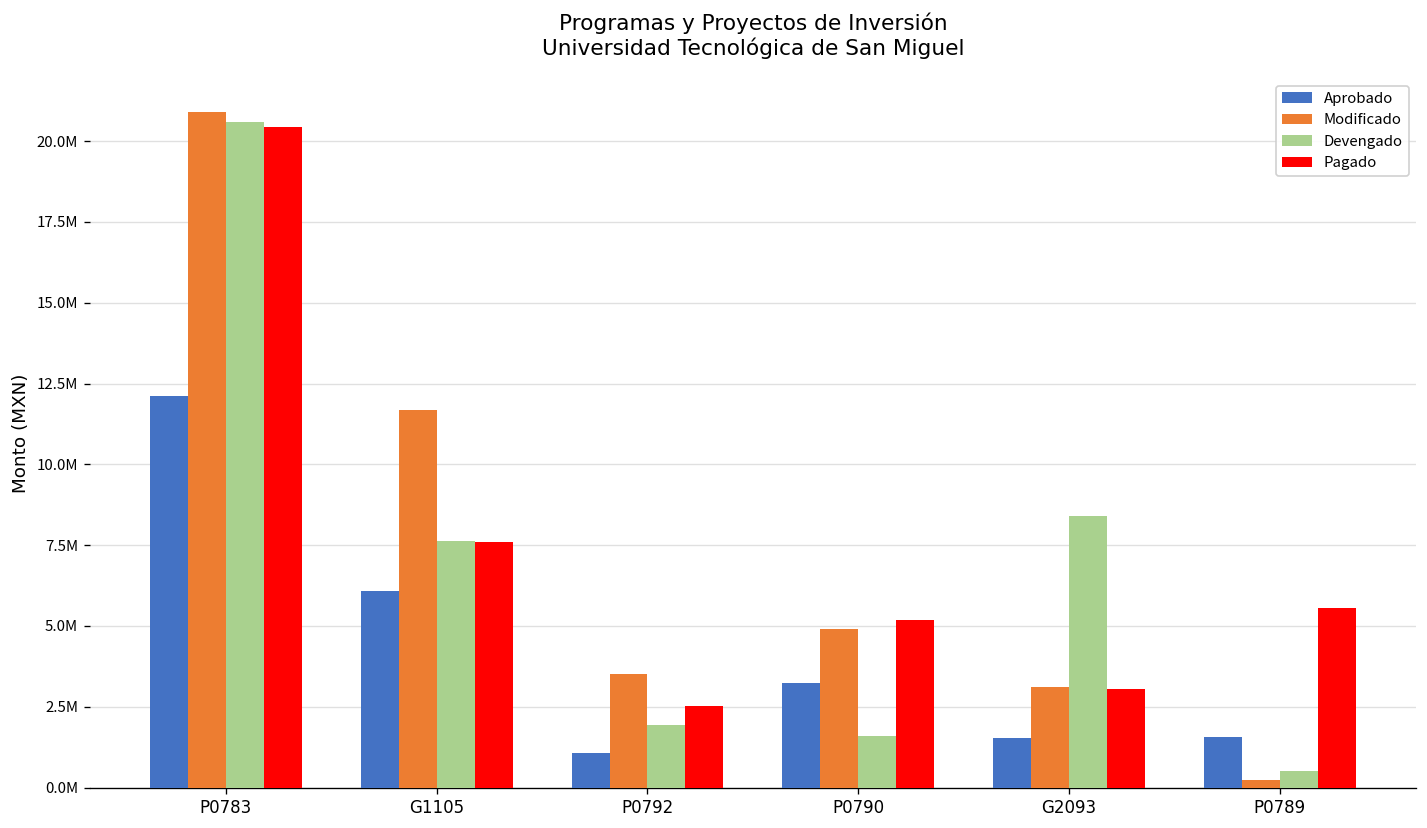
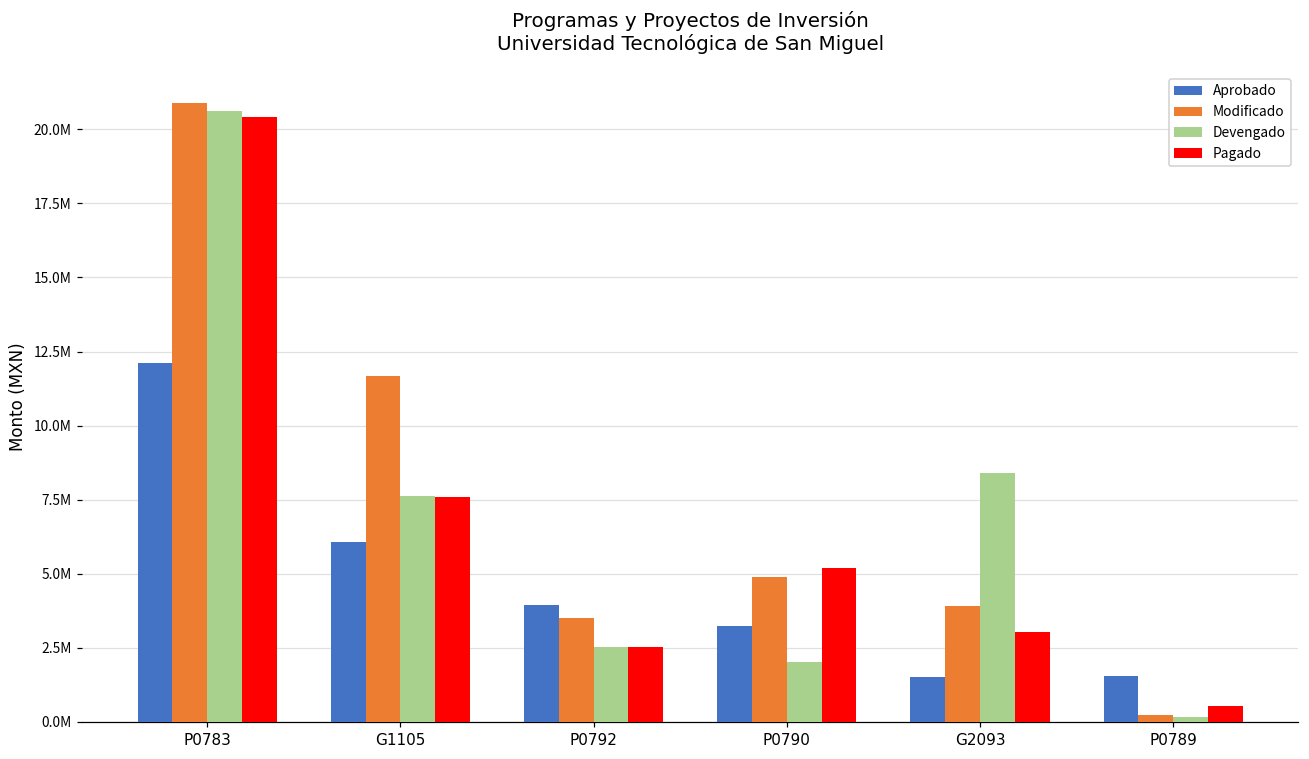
Aprobado, P0792: 1100000 -> 4000000
Devengado, P0792: 1900000 -> 2500000
Devengado, P0790: 1600000 -> 2000000
Modificado, G2093: 3100000 -> 3900000
Devengado, P0789: 500000 -> 200000
Pagado, P0789: 5500000 -> 500000
